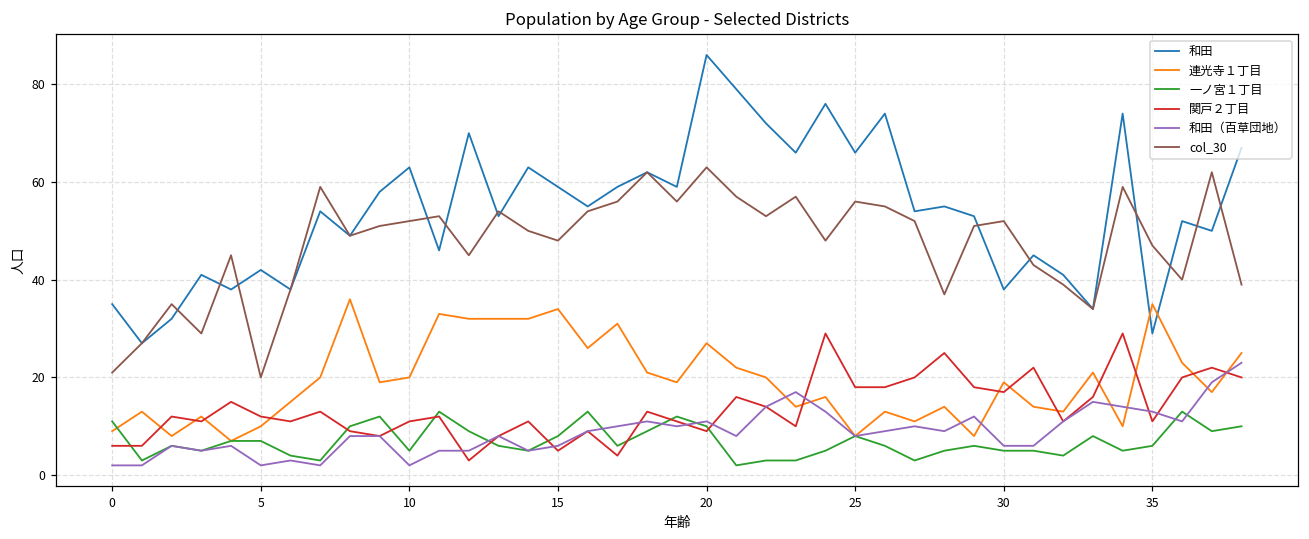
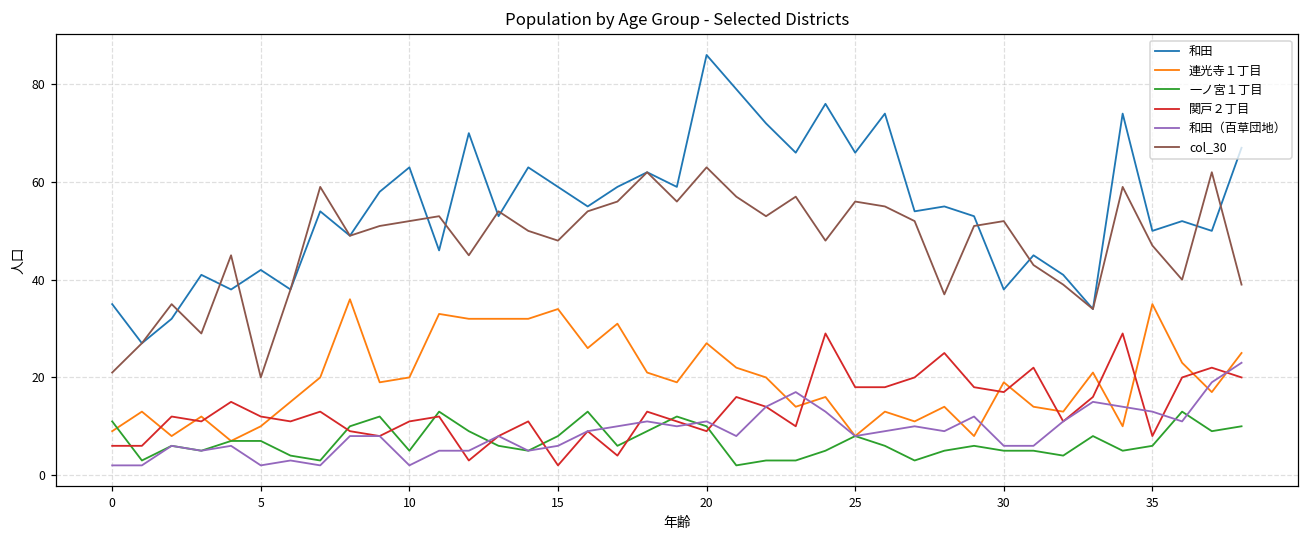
関戸２丁目, 15: 5 -> 2
和田, 35: 29 -> 50
関戸２丁目, 35: 11 -> 8
